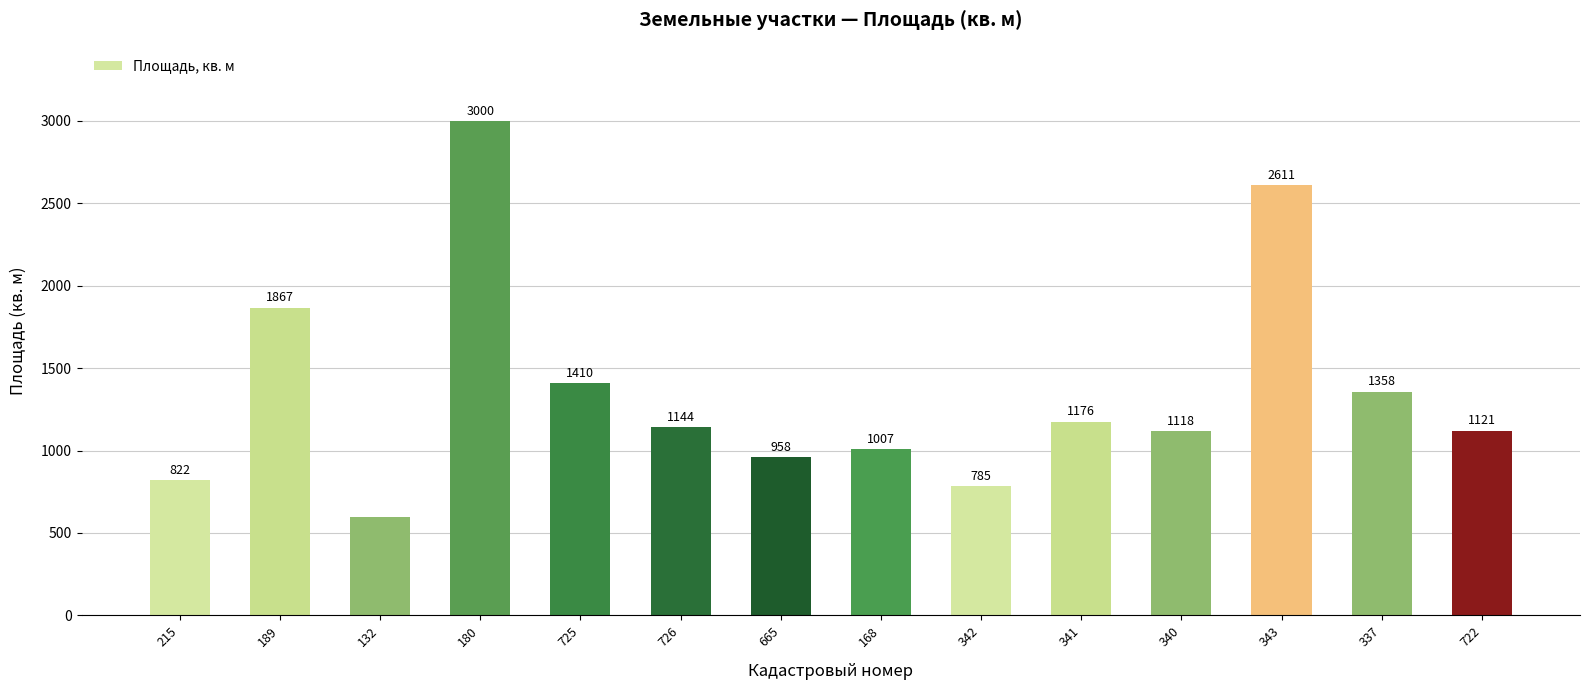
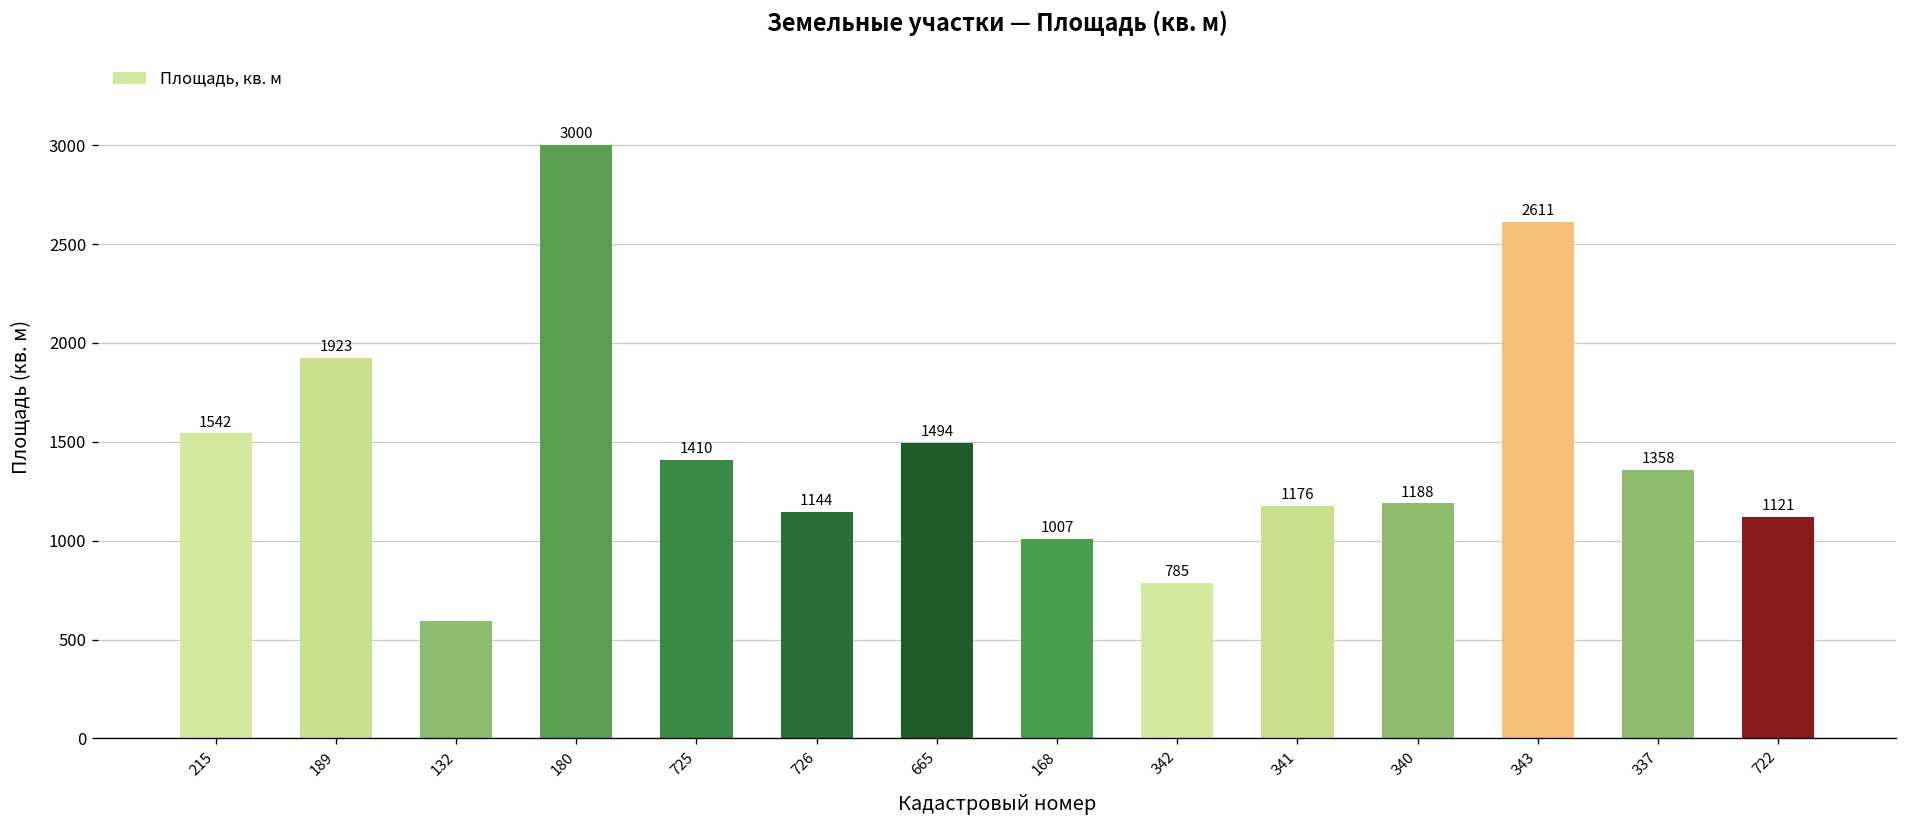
215: 822 -> 1542
189: 1867 -> 1923
665: 958 -> 1494
340: 1118 -> 1188
